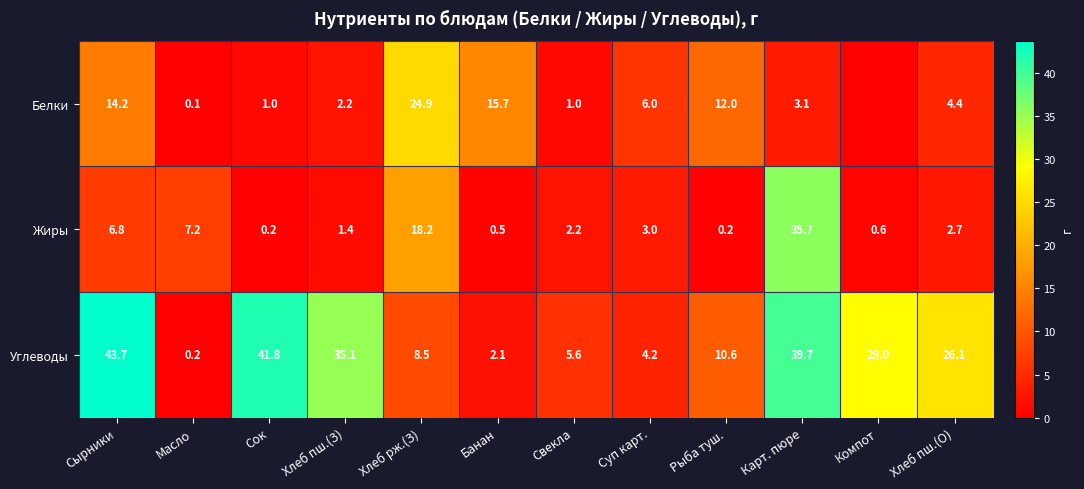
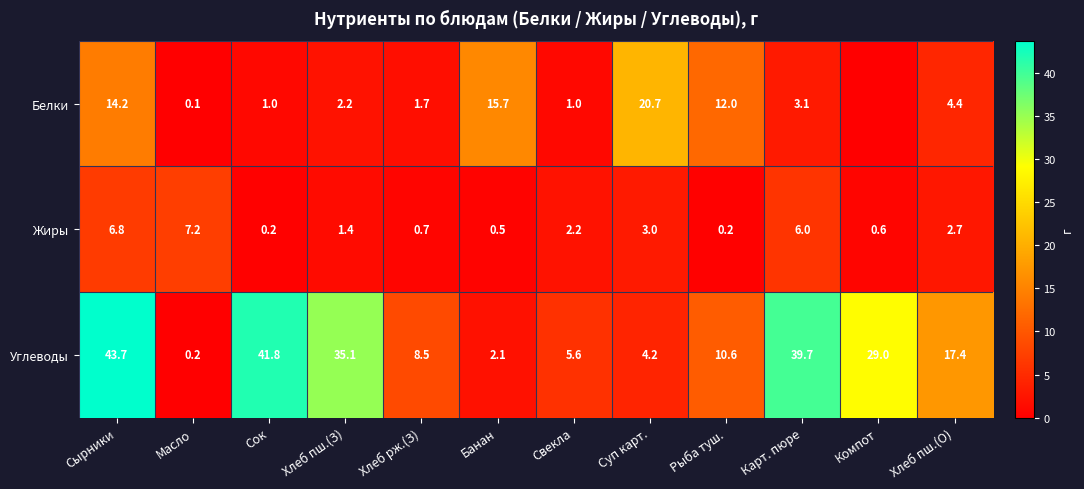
Белки, Хлеб рж.(З): 24.9 -> 1.7
Белки, Суп карт.: 6.0 -> 20.7
Жиры, Хлеб рж.(З): 18.2 -> 0.7
Жиры, Карт. пюре: 35.7 -> 6.0
Углеводы, Хлеб пш.(О): 26.1 -> 17.4
